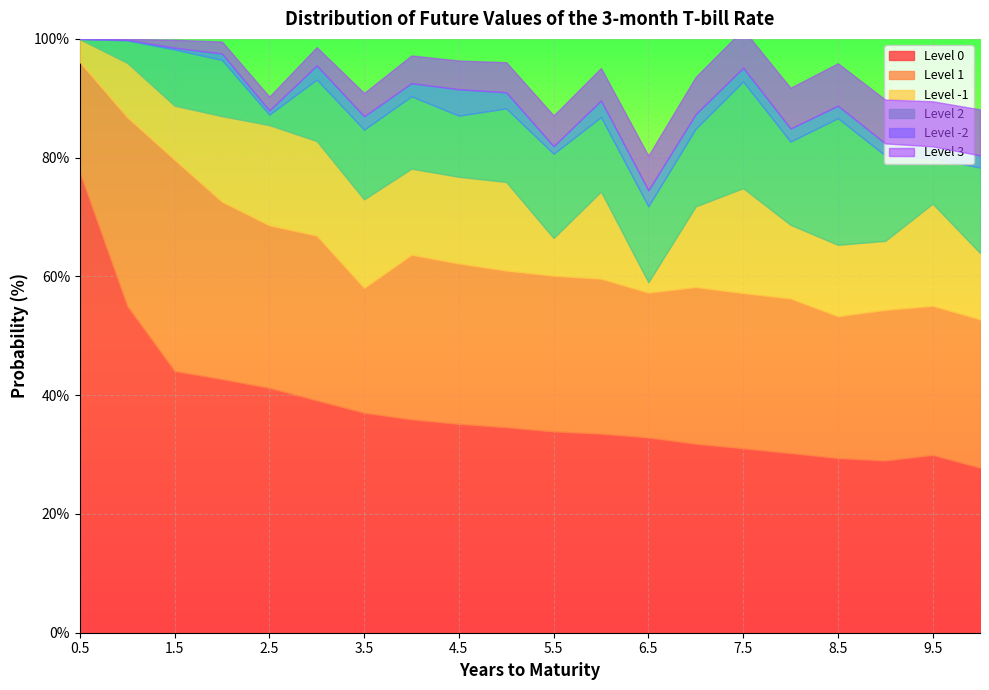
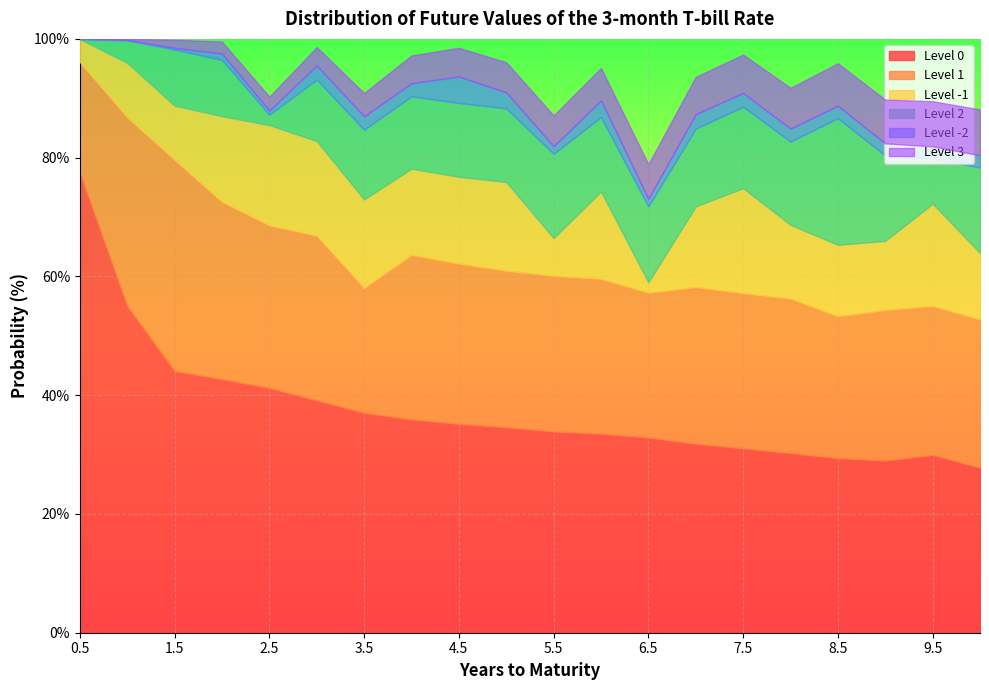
Level 2, 4.5: 10% -> 12%
Level -2, 6.5: 3% -> 1%
Level 2, 7.5: 18% -> 14%
